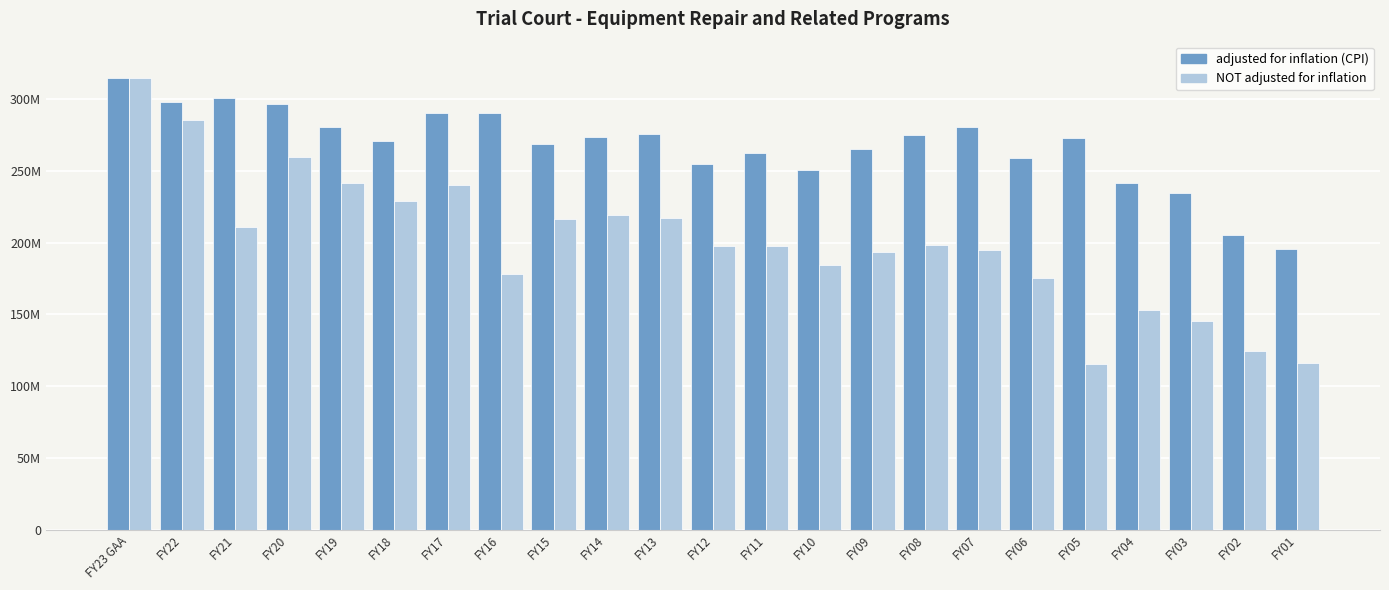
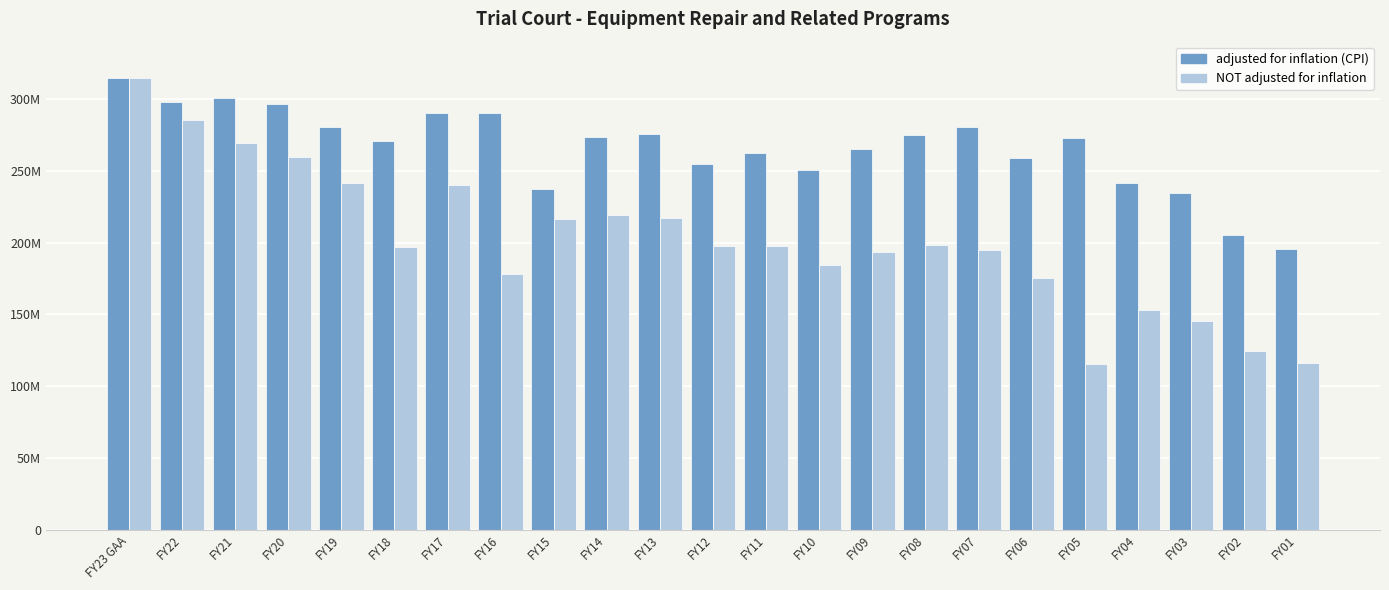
NOT adjusted for inflation, FY21: 211000000 -> 269000000
NOT adjusted for inflation, FY18: 229000000 -> 197000000
adjusted for inflation (CPI), FY15: 268000000 -> 237000000
